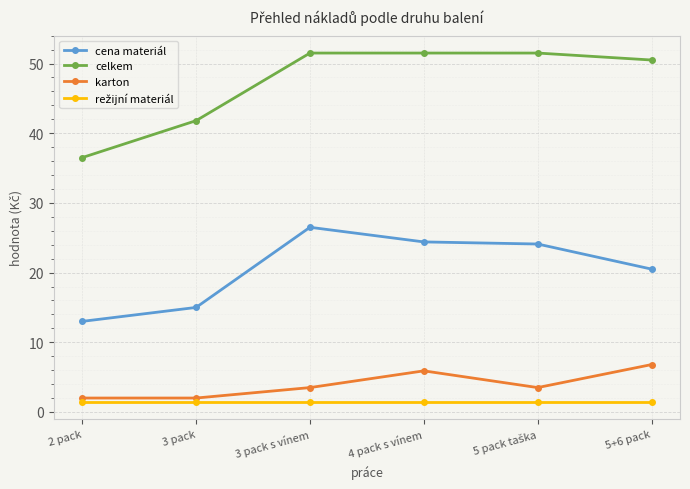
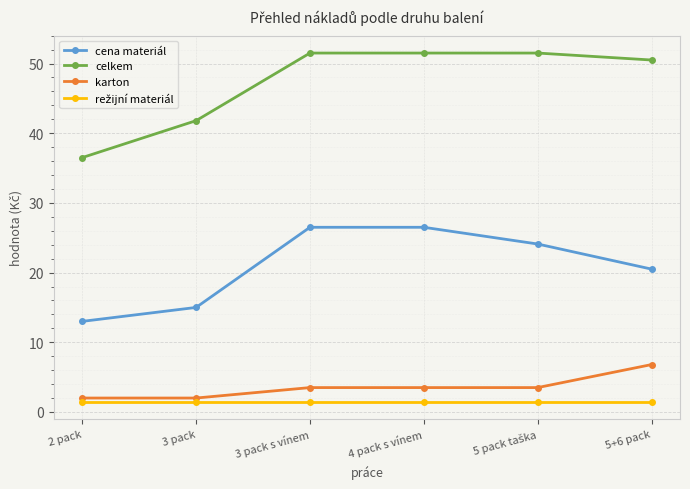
cena materiál, 4 pack s vínem: 24 -> 27
karton, 4 pack s vínem: 6 -> 4
